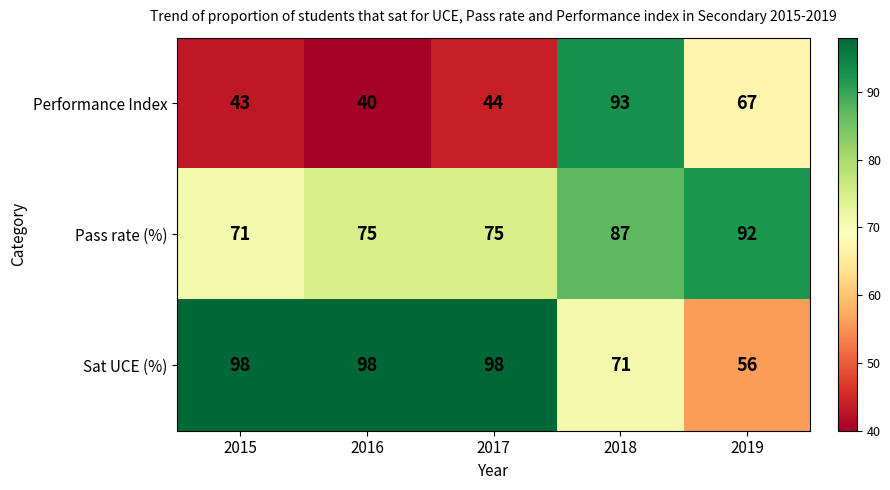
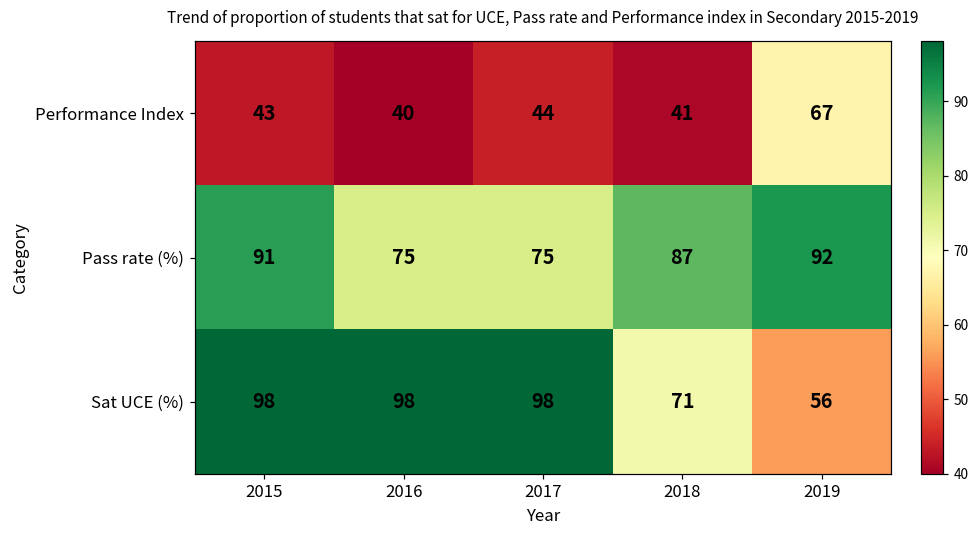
Performance Index, 2018: 93 -> 41
Pass rate (%), 2015: 71 -> 91
